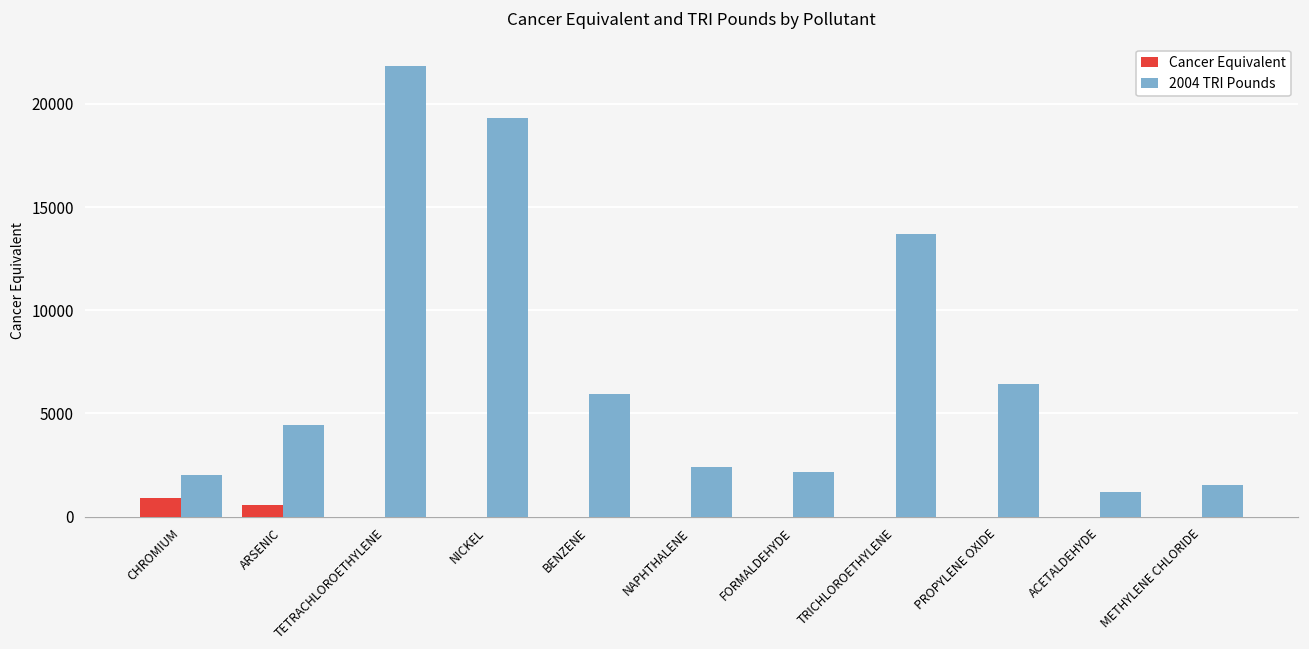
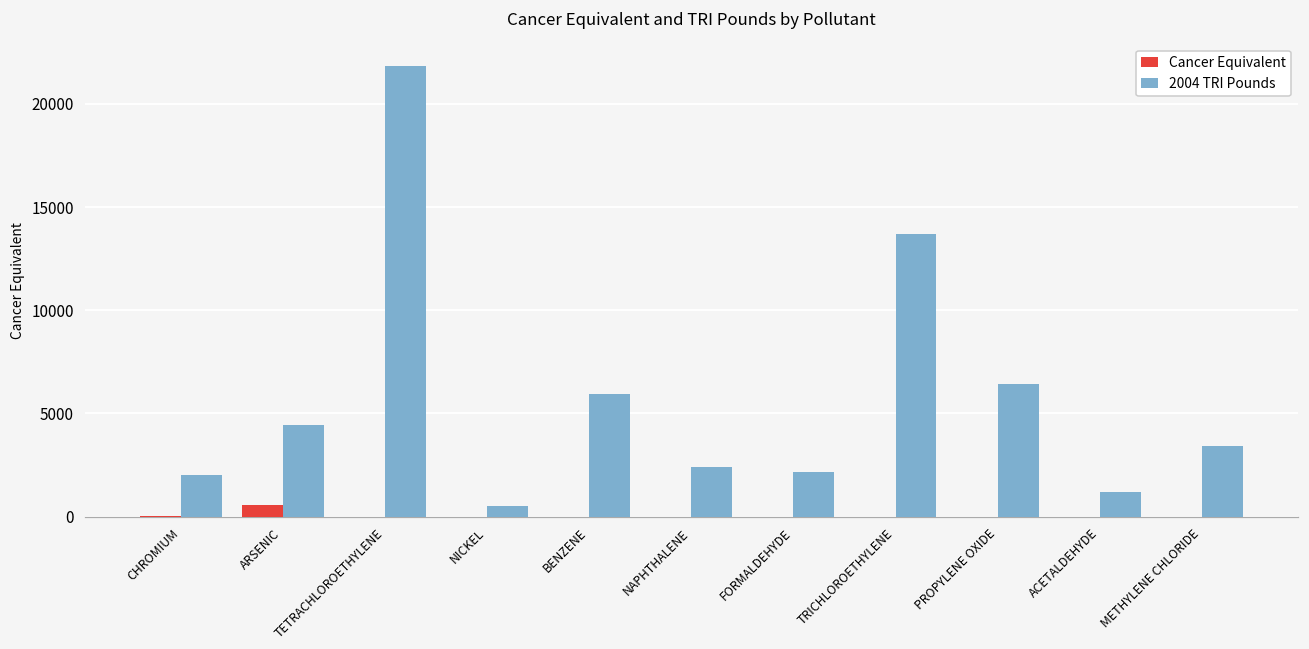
Cancer Equivalent, CHROMIUM: 900 -> 0
2004 TRI Pounds, NICKEL: 19300 -> 500
2004 TRI Pounds, METHYLENE CHLORIDE: 1500 -> 3400
